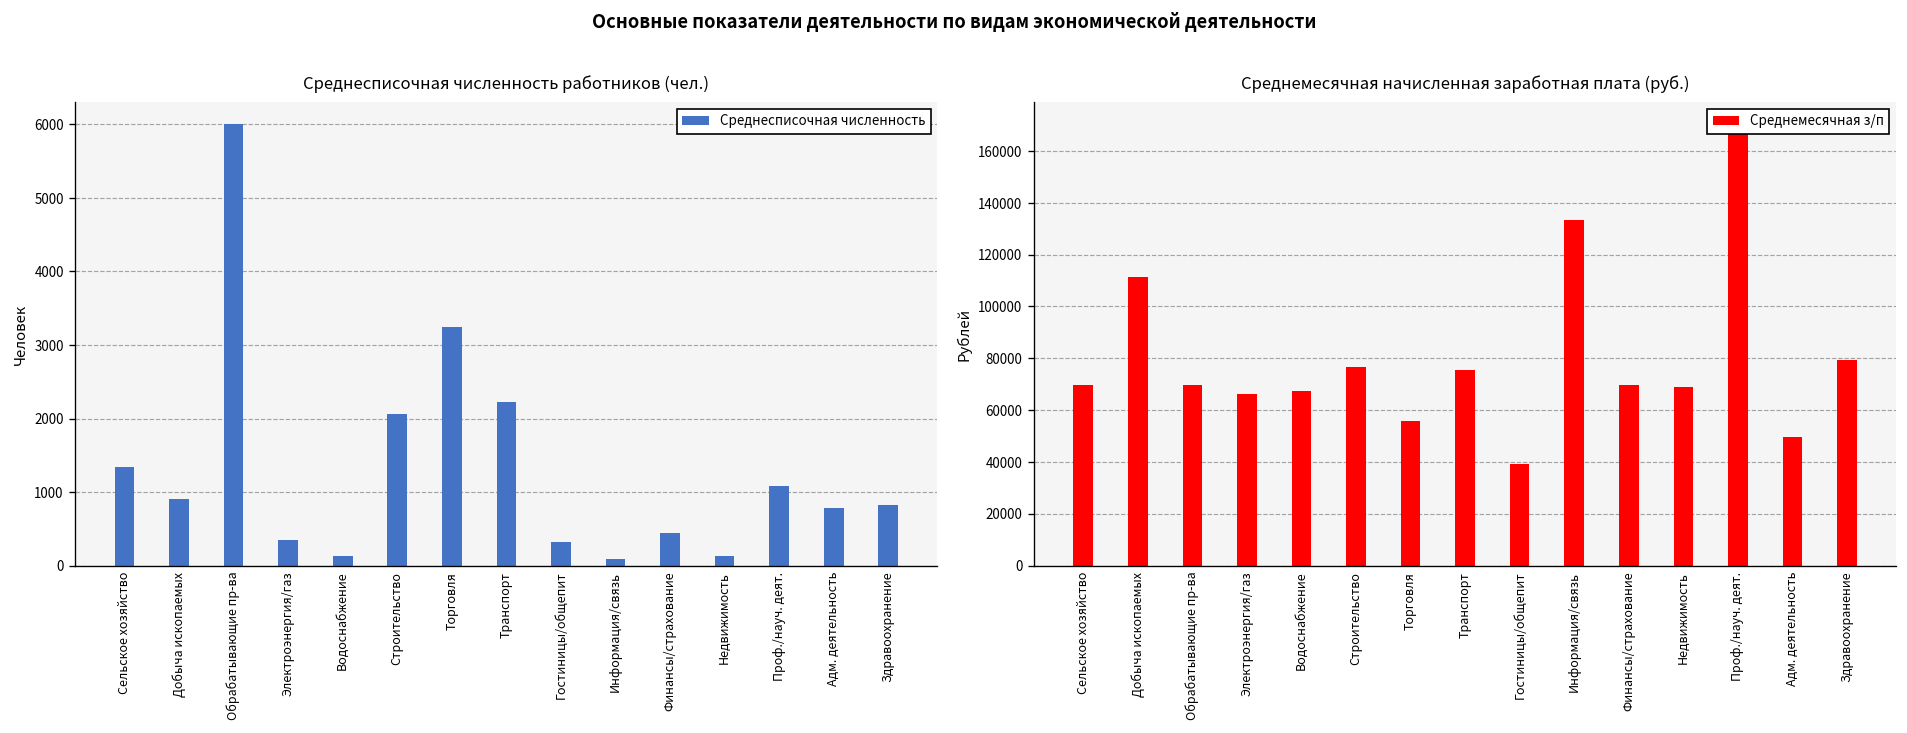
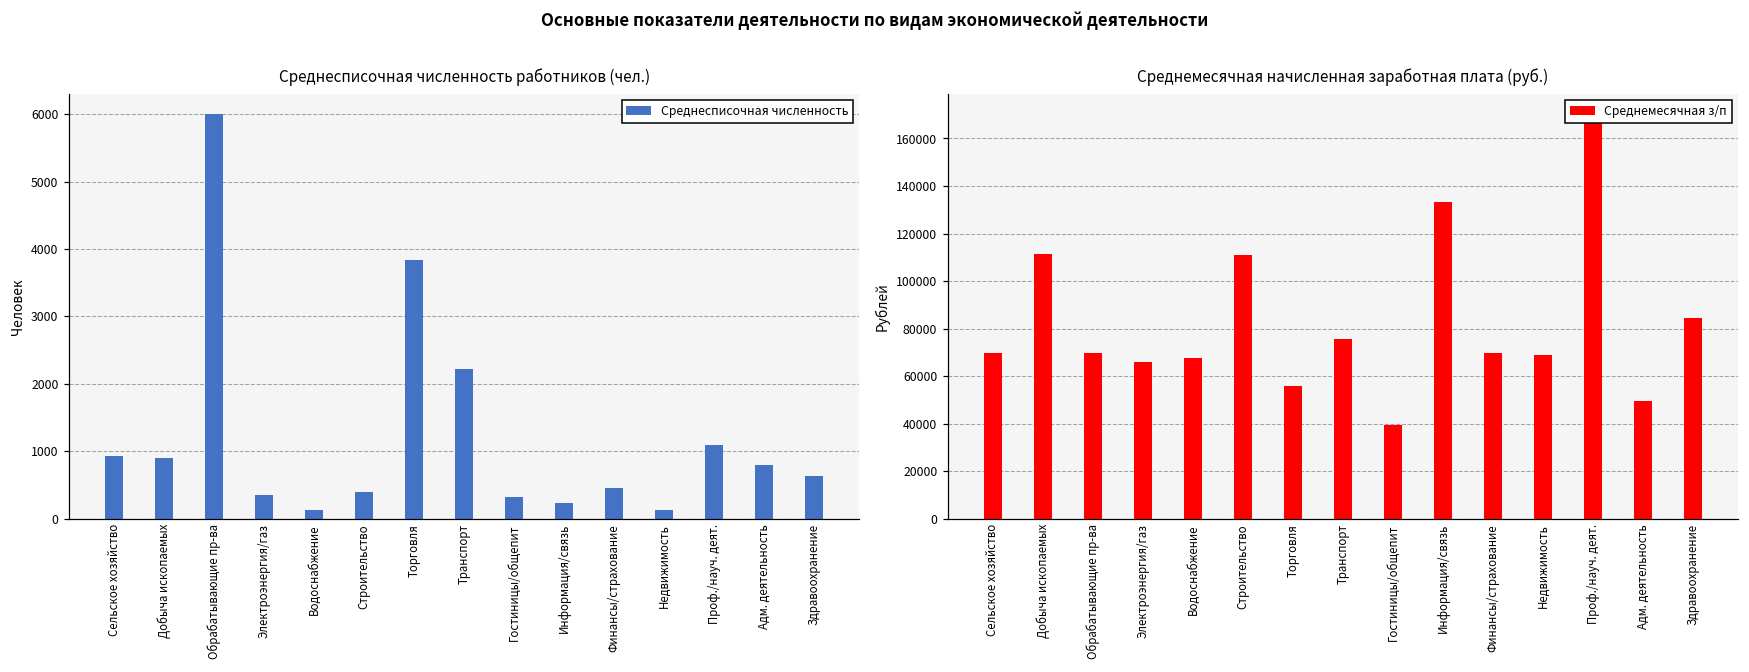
Среднесписочная численность работников (чел.), Сельское хозяйство: 1300 -> 900
Среднесписочная численность работников (чел.), Строительство: 2100 -> 400
Среднесписочная численность работников (чел.), Торговля: 3200 -> 3800
Среднесписочная численность работников (чел.), Информация/связь: 100 -> 200
Среднесписочная численность работников (чел.), Здравоохранение: 800 -> 600
Среднемесячная начисленная заработная плата (руб.), Строительство: 76000 -> 111000
Среднемесячная начисленная заработная плата (руб.), Здравоохранение: 79000 -> 84000
